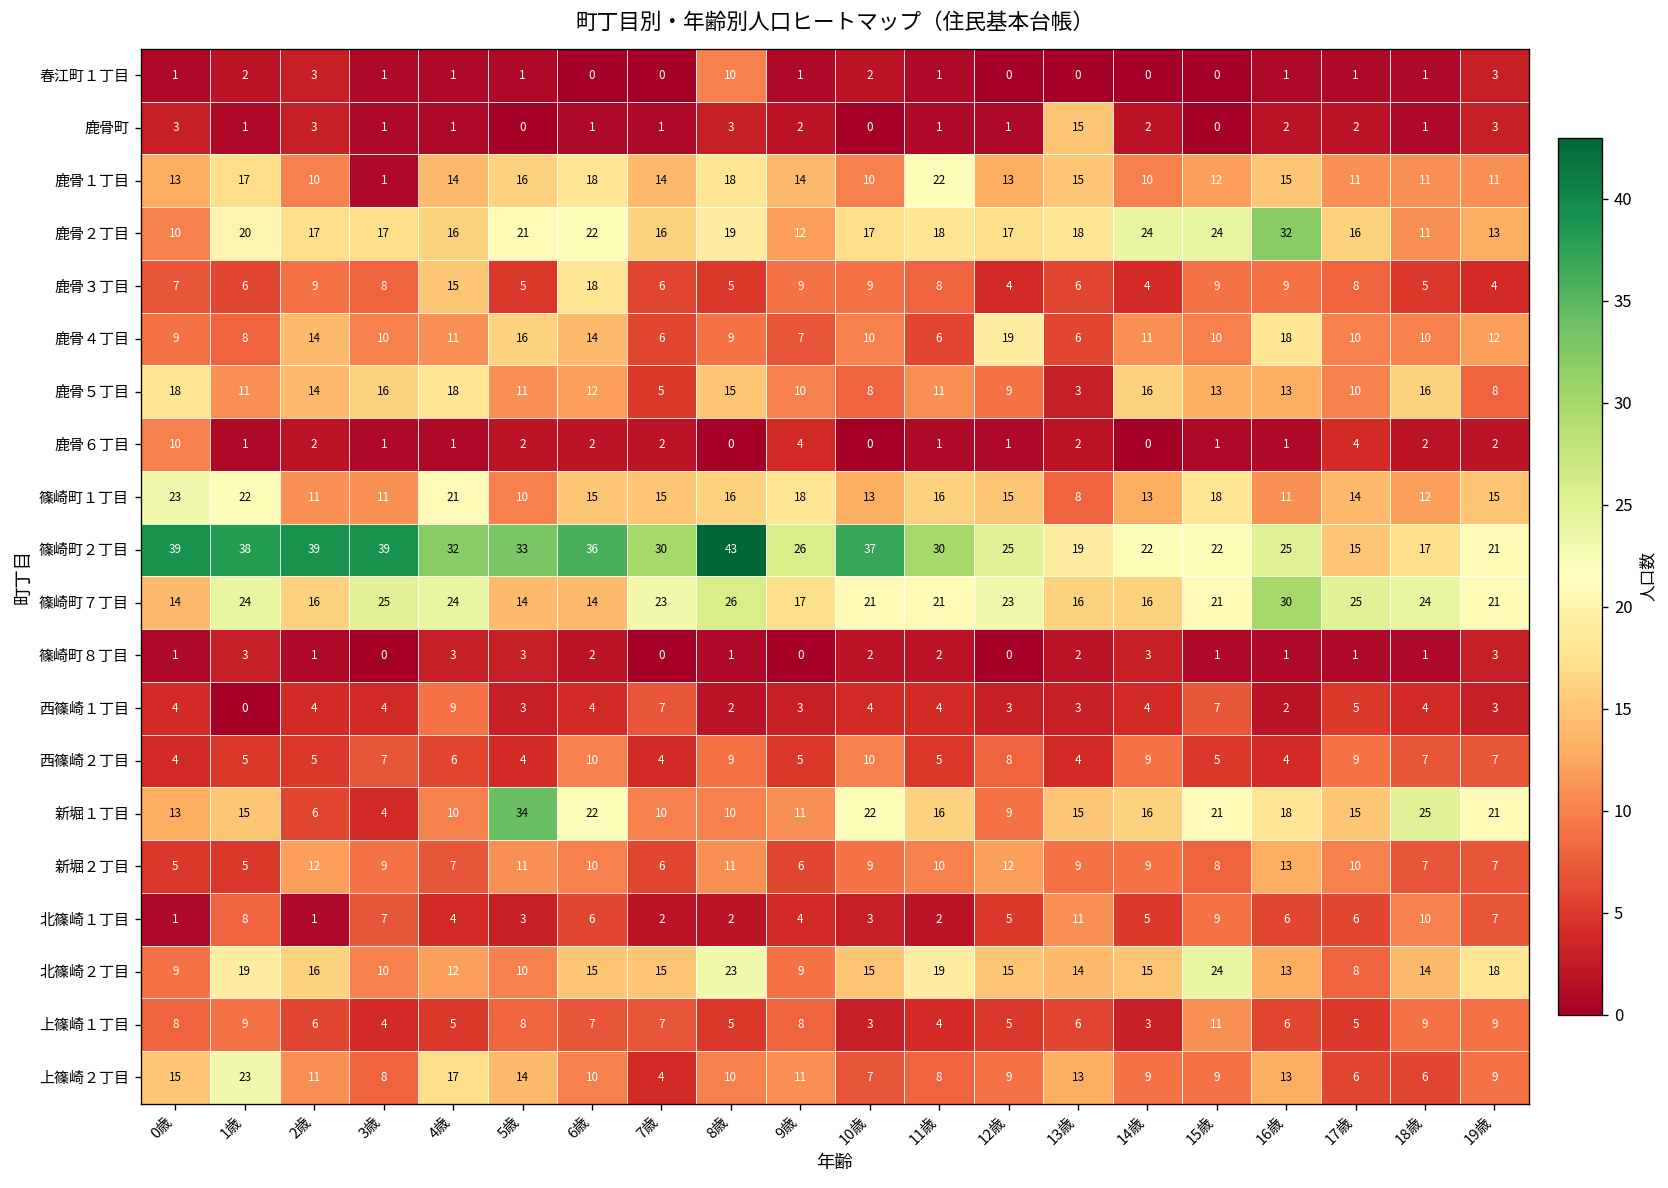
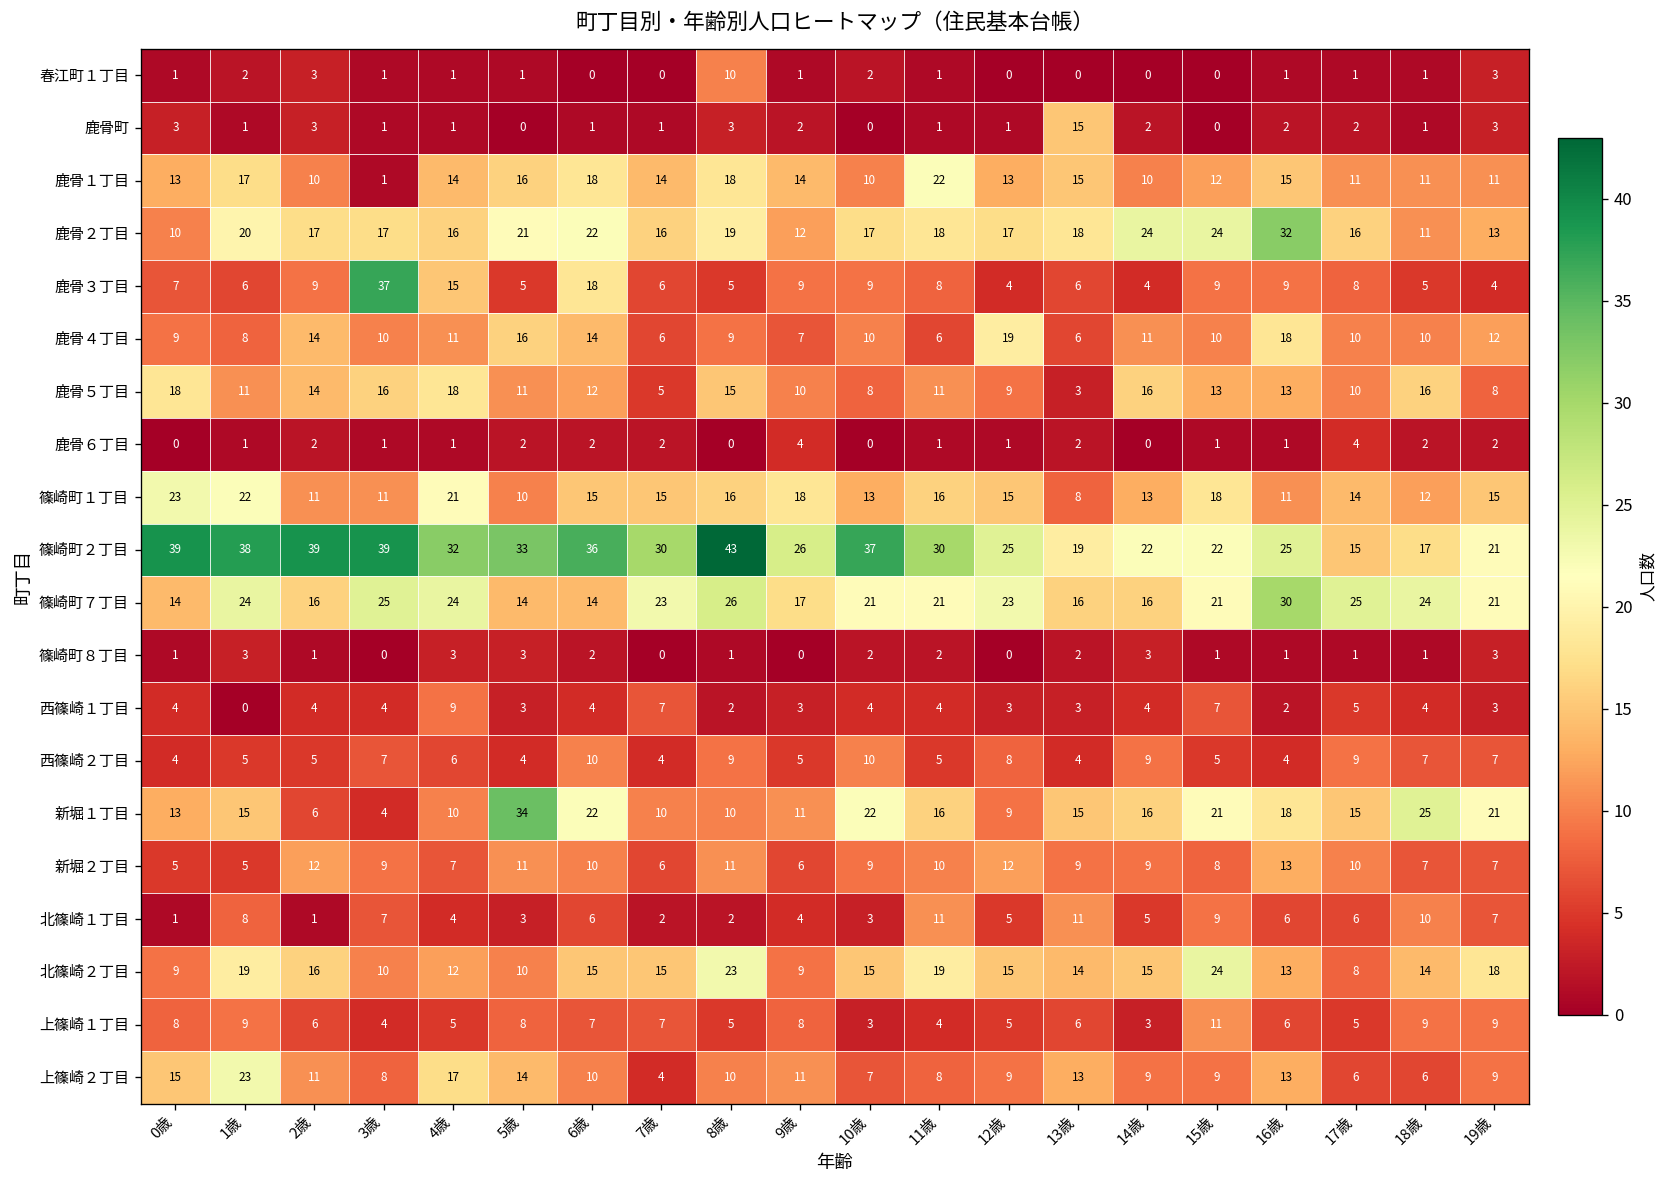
鹿骨３丁目, 3歳: 8 -> 37
鹿骨６丁目, 0歳: 10 -> 0
北篠崎１丁目, 11歳: 2 -> 11
